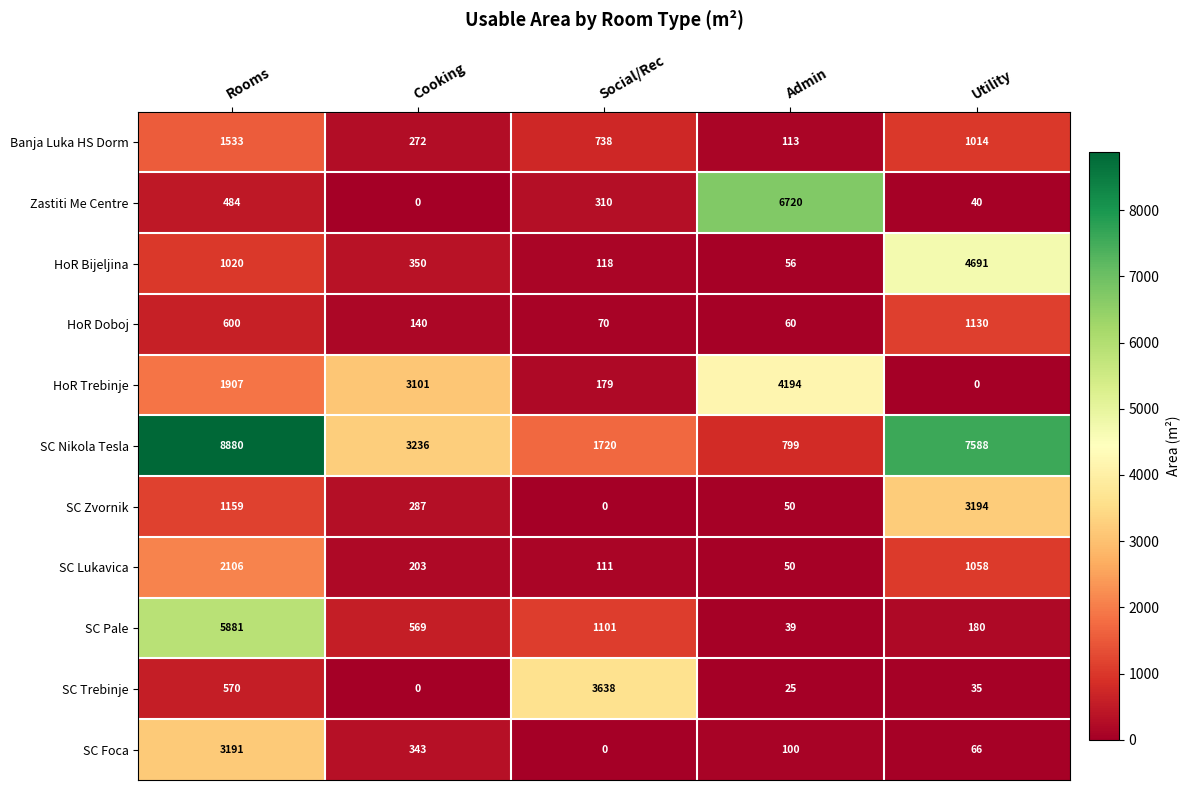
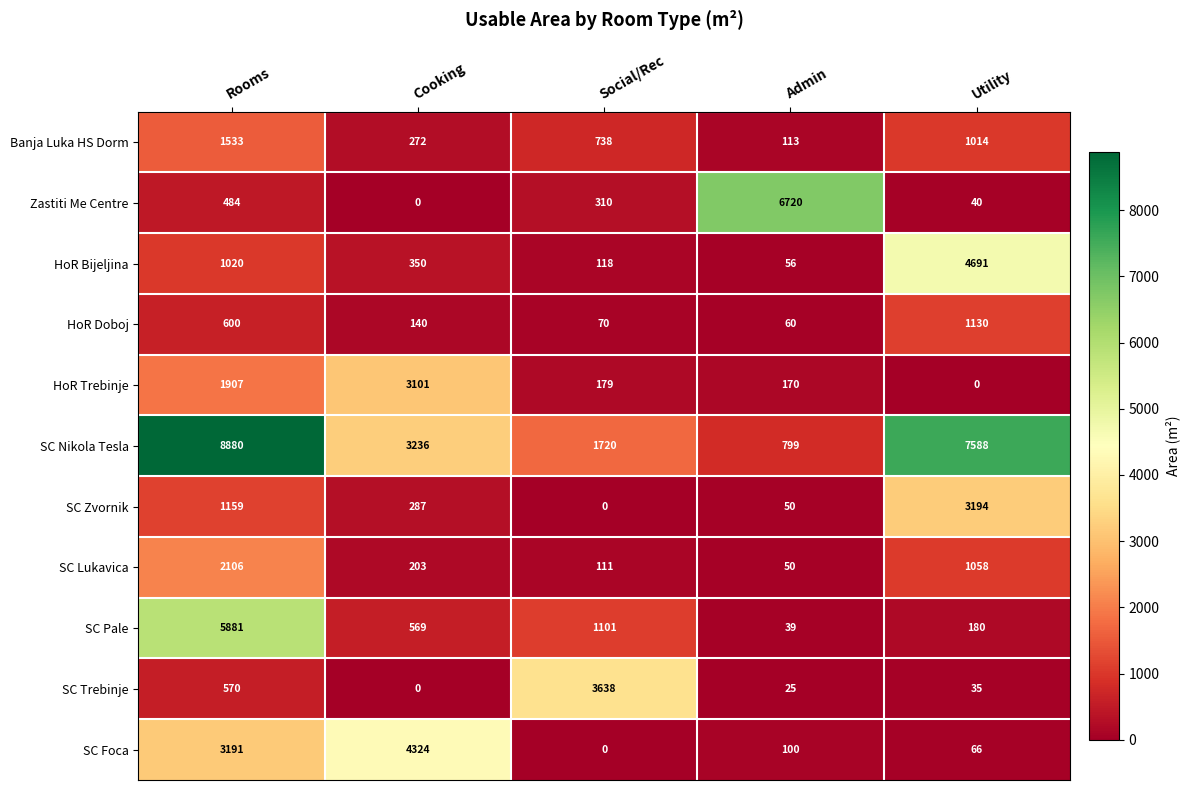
HoR Trebinje, Admin: 4194 -> 170
SC Foca, Cooking: 343 -> 4324
